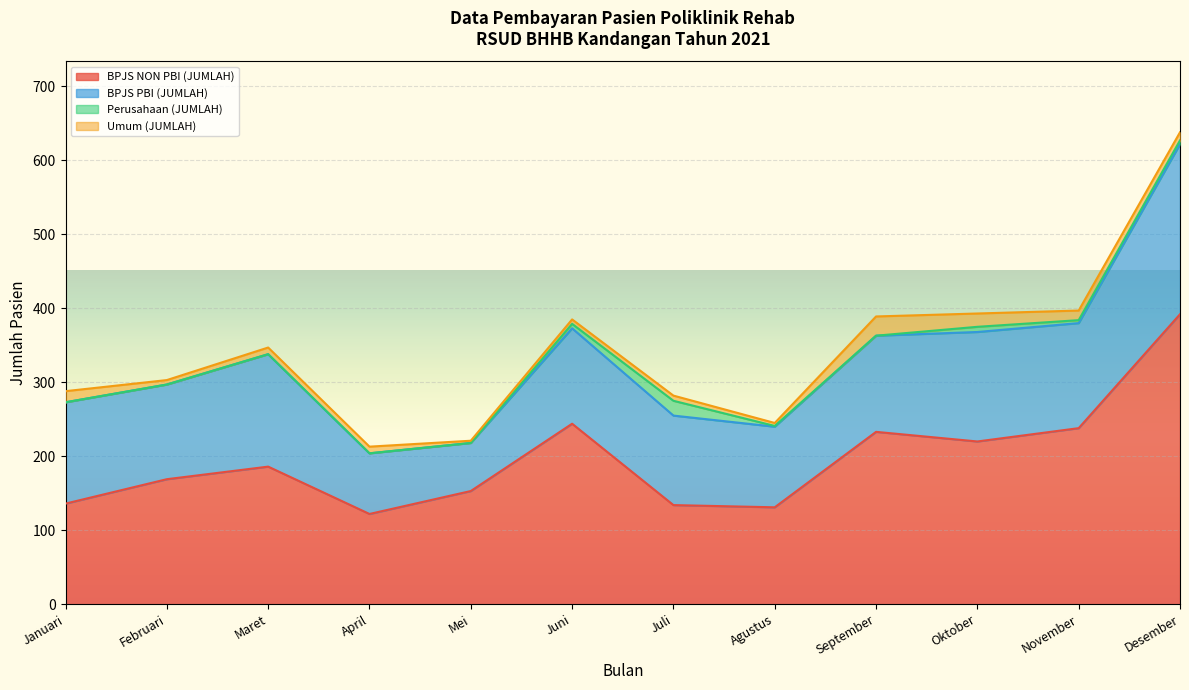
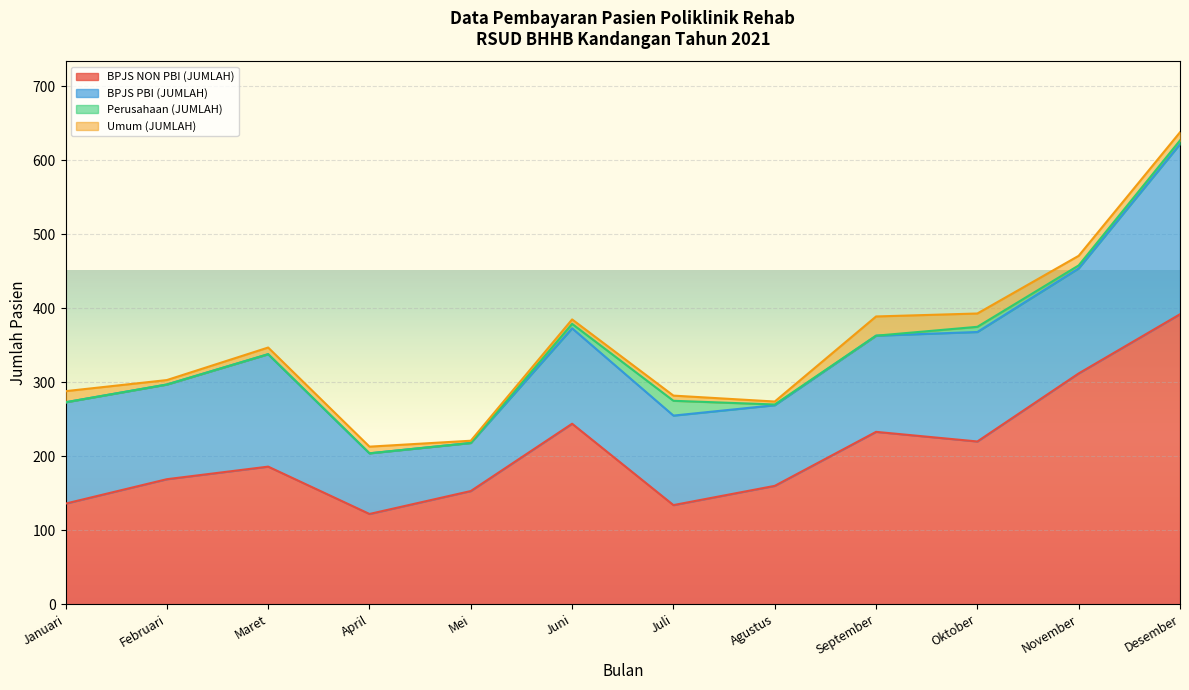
BPJS NON PBI (JUMLAH), Agustus: 130 -> 160
BPJS NON PBI (JUMLAH), November: 240 -> 310
